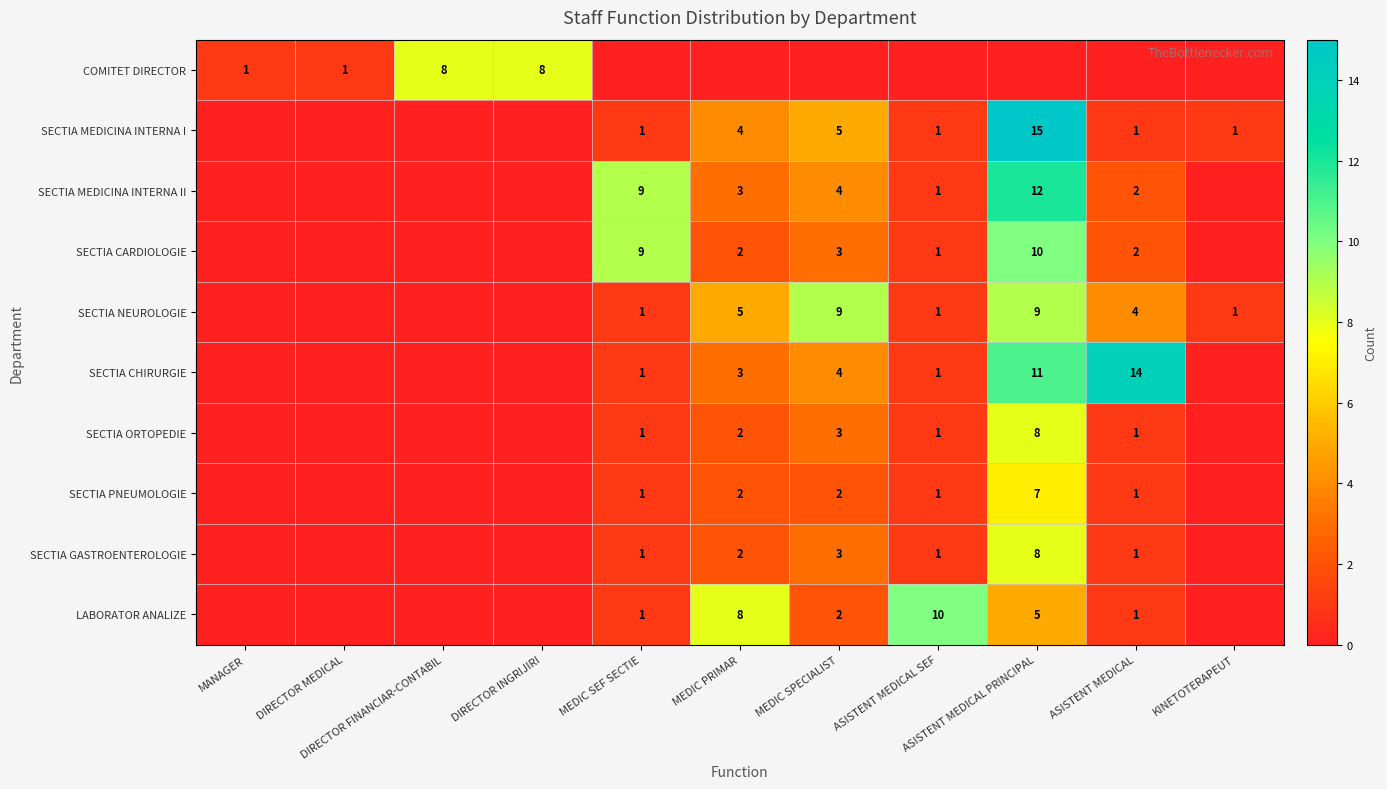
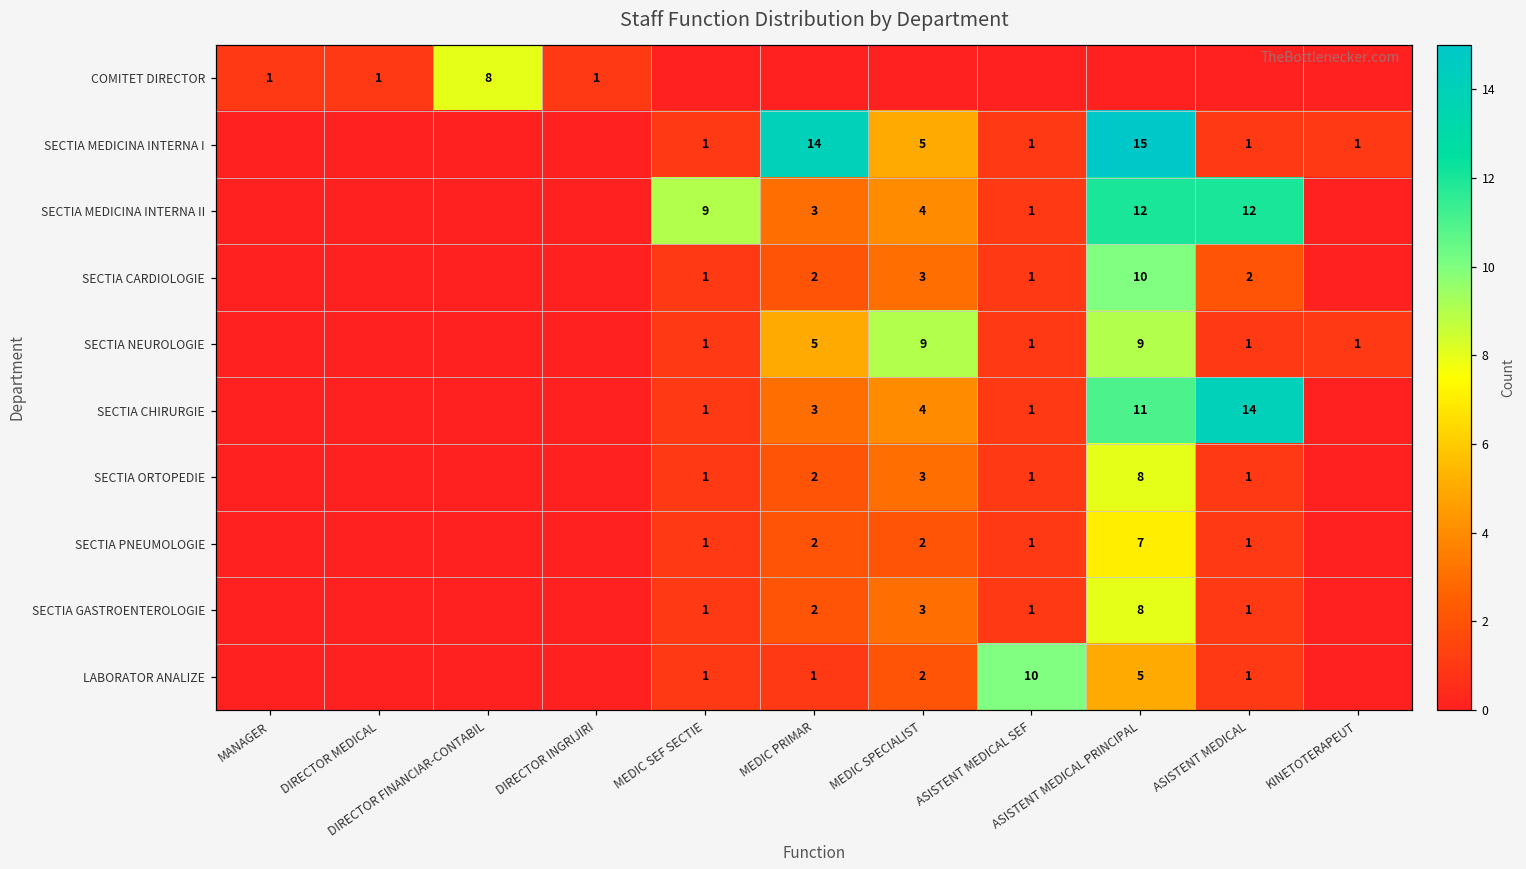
COMITET DIRECTOR, DIRECTOR INGRIJIRI: 8 -> 1
SECTIA MEDICINA INTERNA I, MEDIC PRIMAR: 4 -> 14
SECTIA MEDICINA INTERNA II, ASISTENT MEDICAL: 2 -> 12
SECTIA CARDIOLOGIE, MEDIC SEF SECTIE: 9 -> 1
SECTIA NEUROLOGIE, ASISTENT MEDICAL: 4 -> 1
LABORATOR ANALIZE, MEDIC PRIMAR: 8 -> 1
